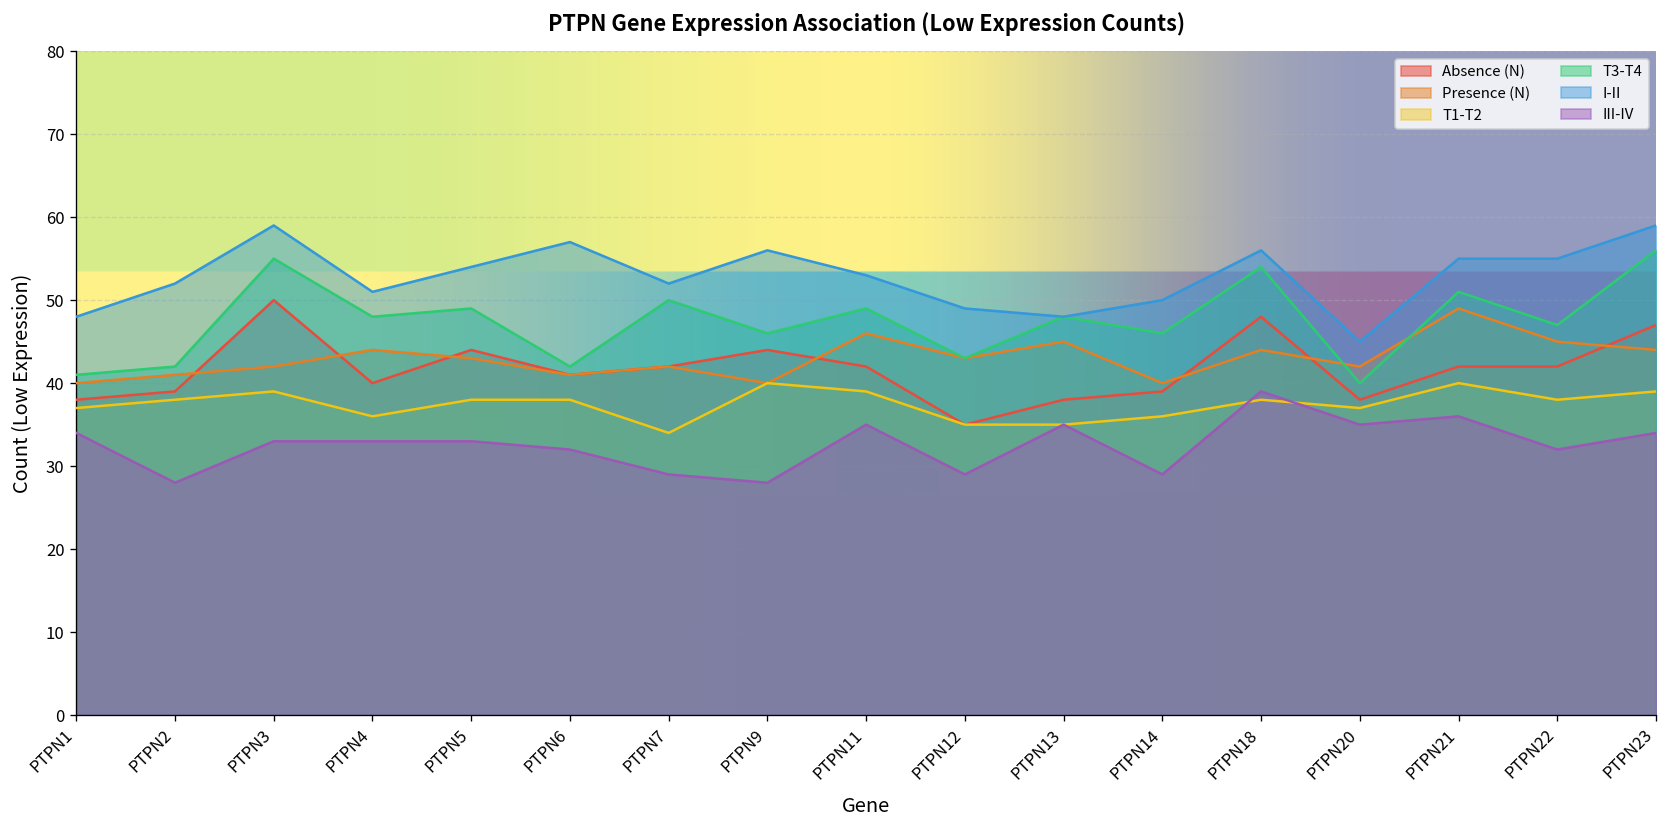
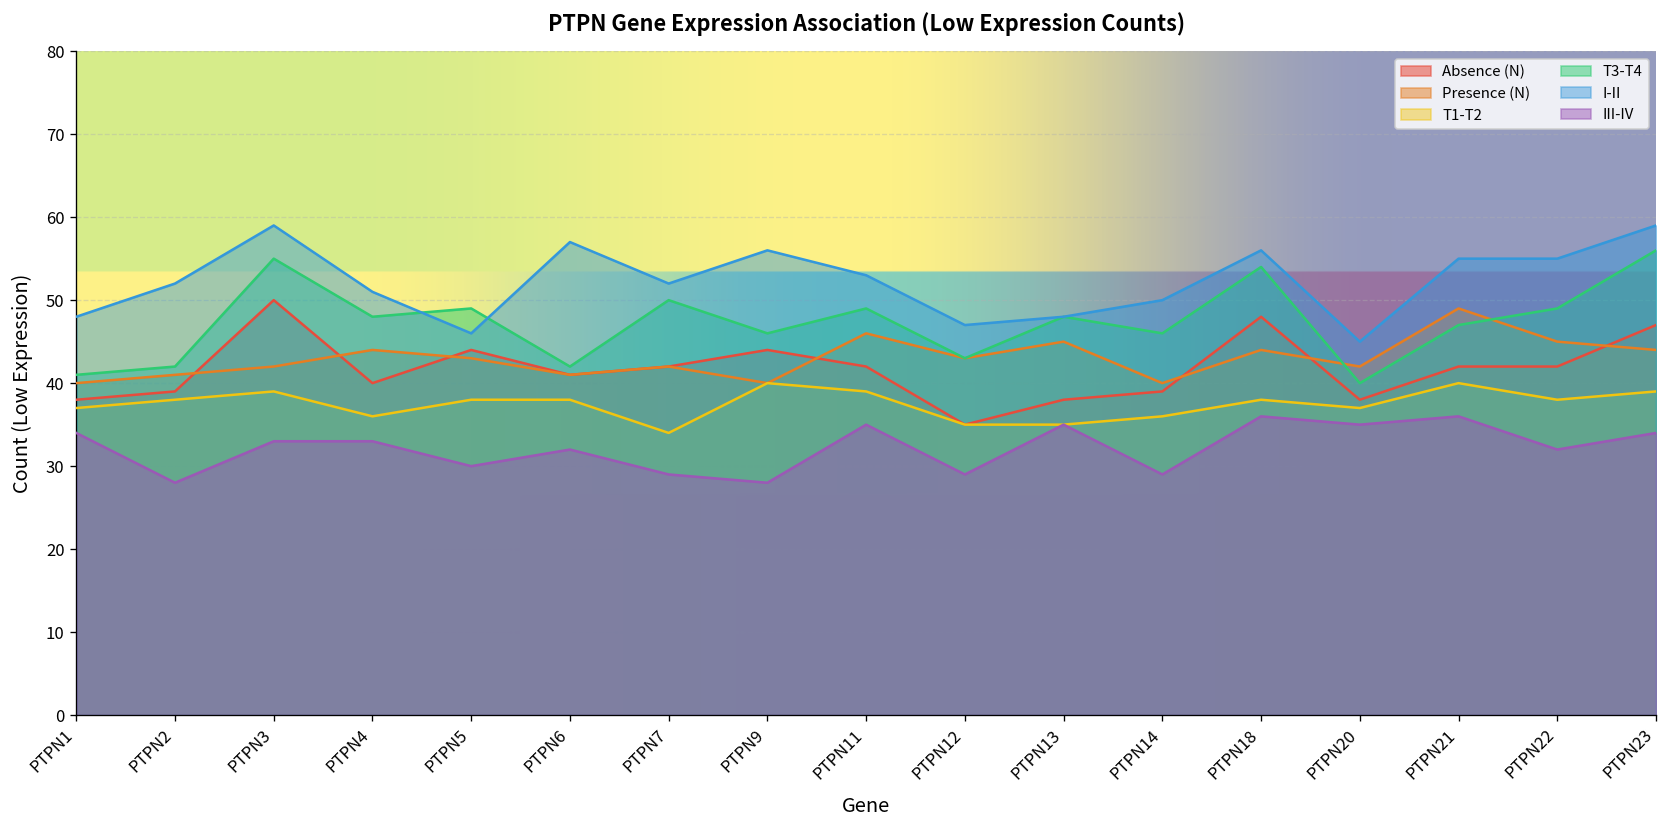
I-II, PTPN5: 54 -> 46
III-IV, PTPN5: 33 -> 30
I-II, PTPN12: 49 -> 47
III-IV, PTPN18: 39 -> 36
T3-T4, PTPN21: 51 -> 47
T3-T4, PTPN22: 47 -> 49
